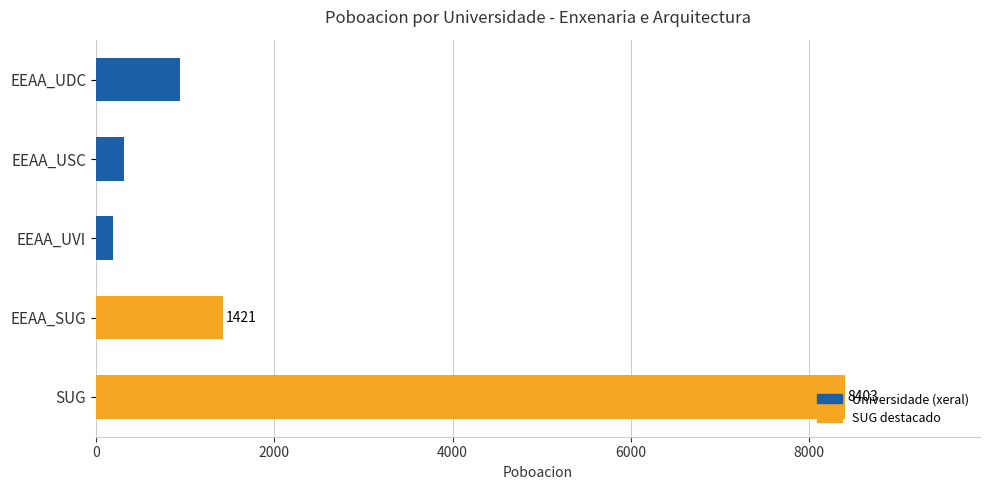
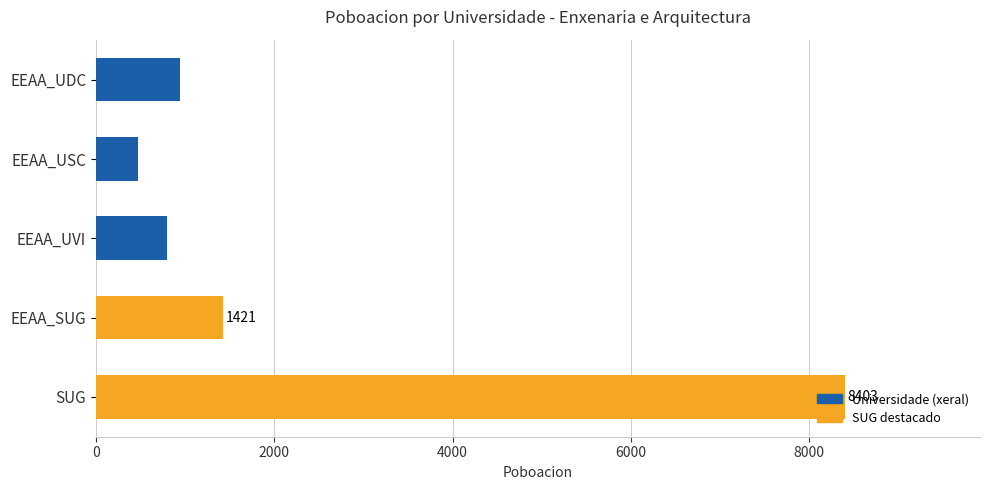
EEAA_USC: 300 -> 500
EEAA_UVI: 200 -> 800
